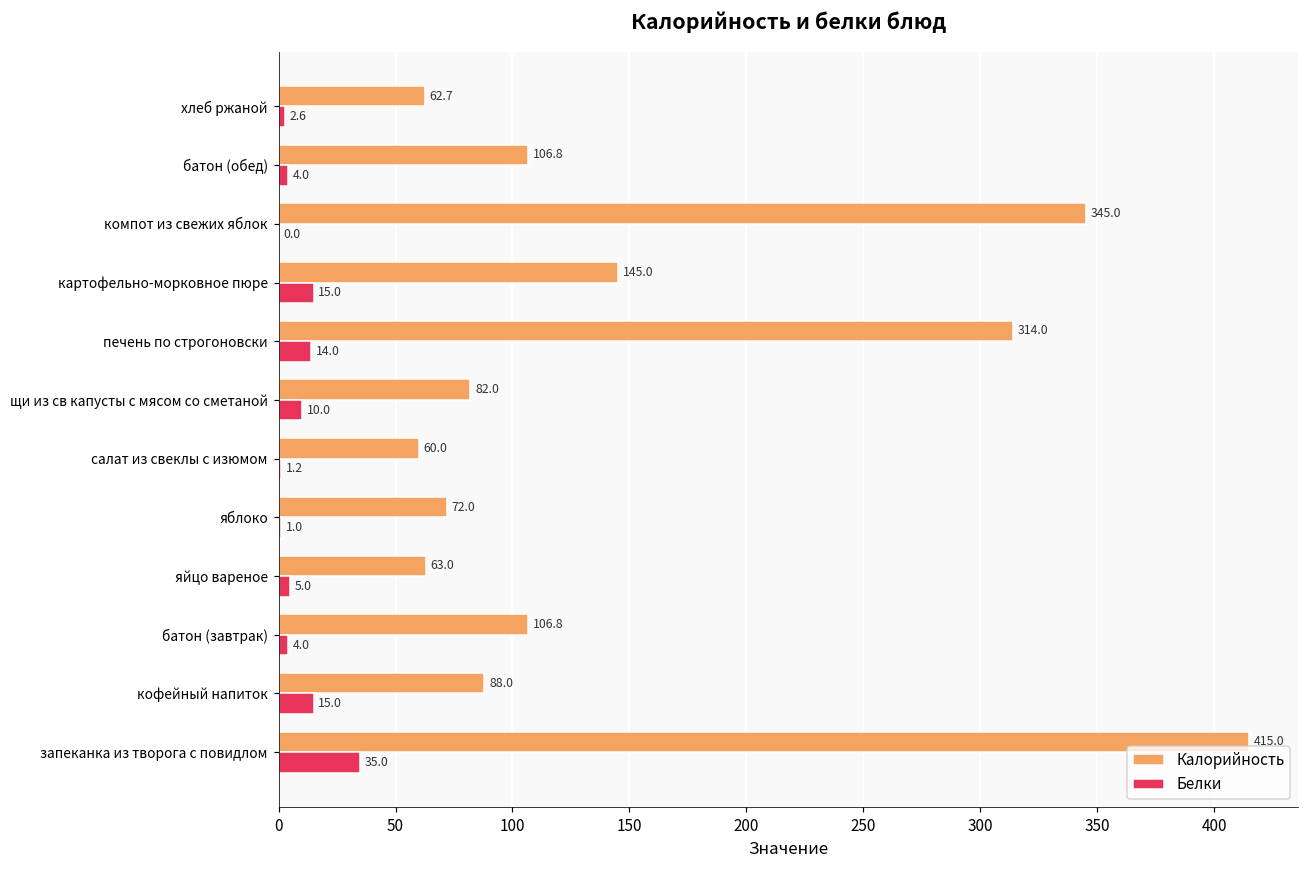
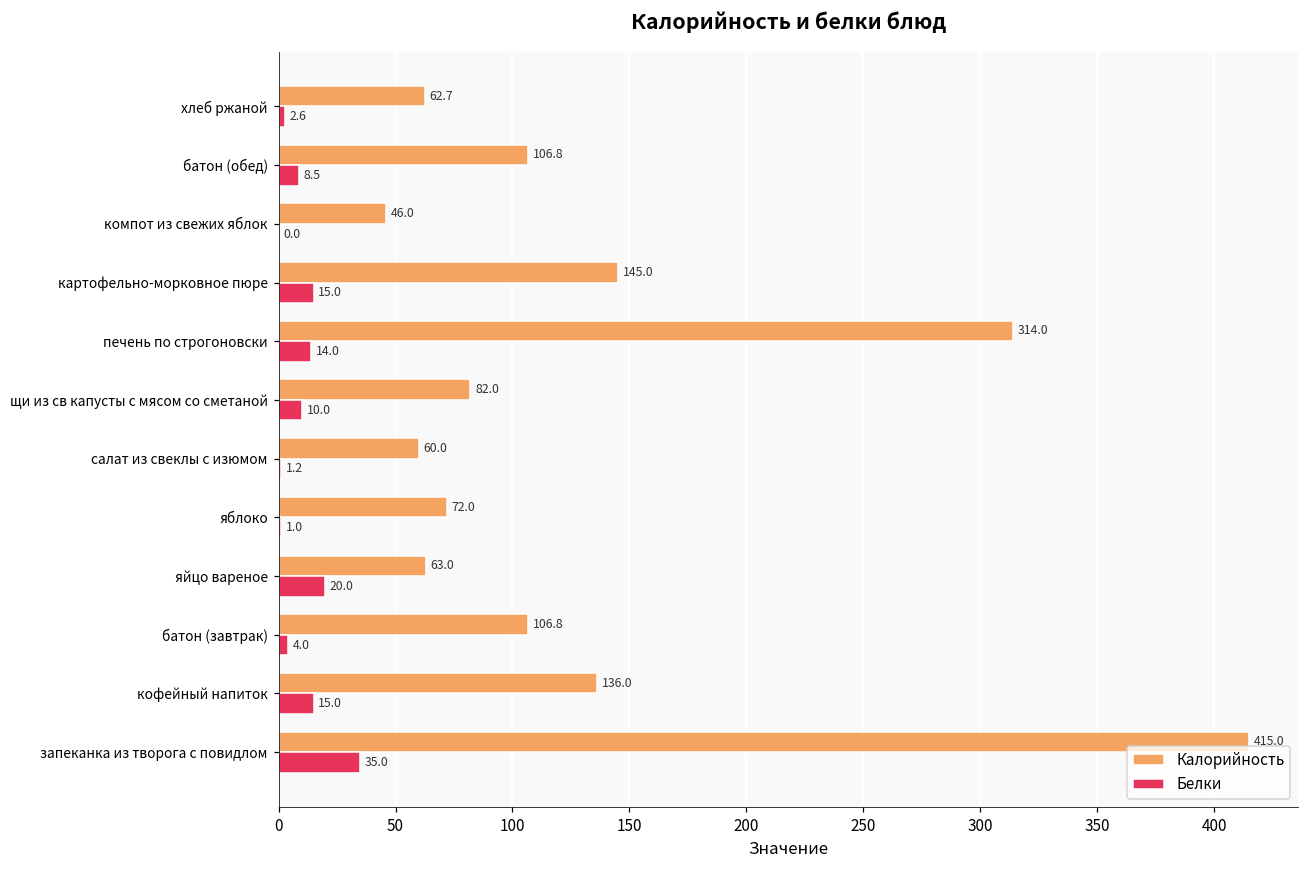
Белки, батон (обед): 4.0 -> 8.5
Калорийность, компот из свежих яблок: 345.0 -> 46.0
Белки, яйцо вареное: 5.0 -> 20.0
Калорийность, кофейный напиток: 88.0 -> 136.0
